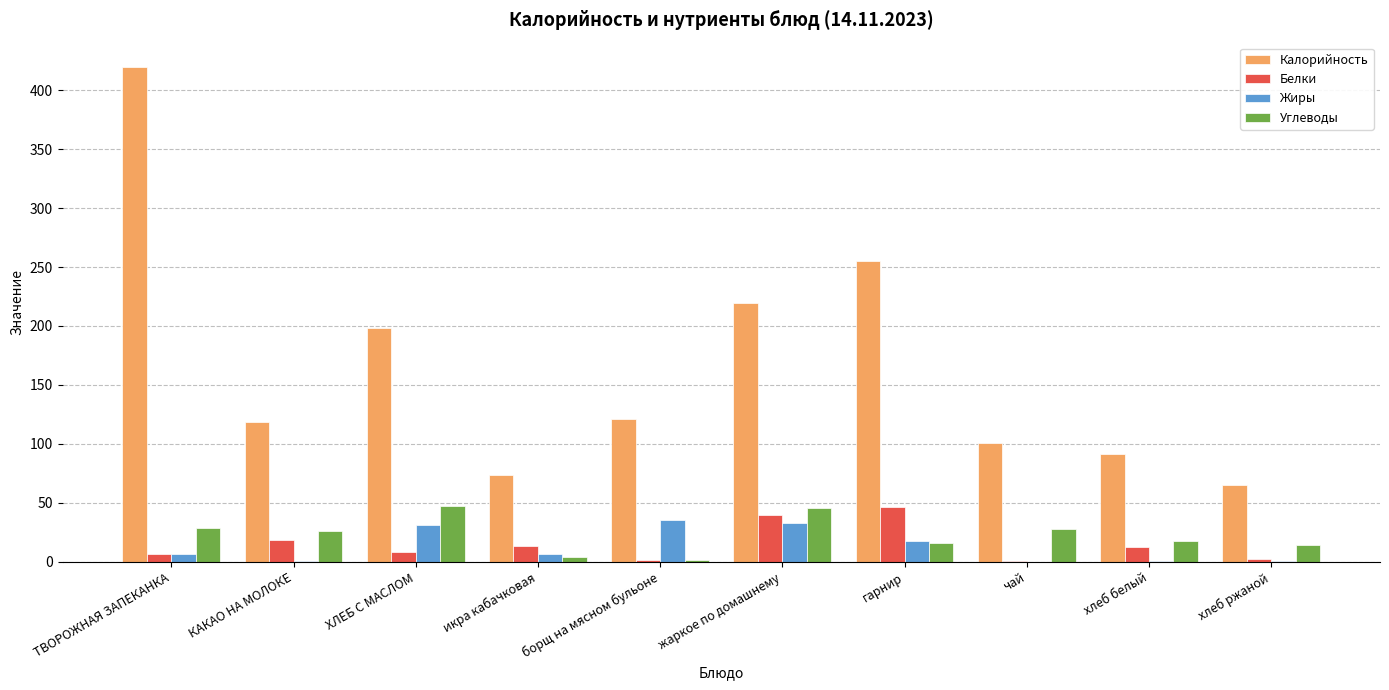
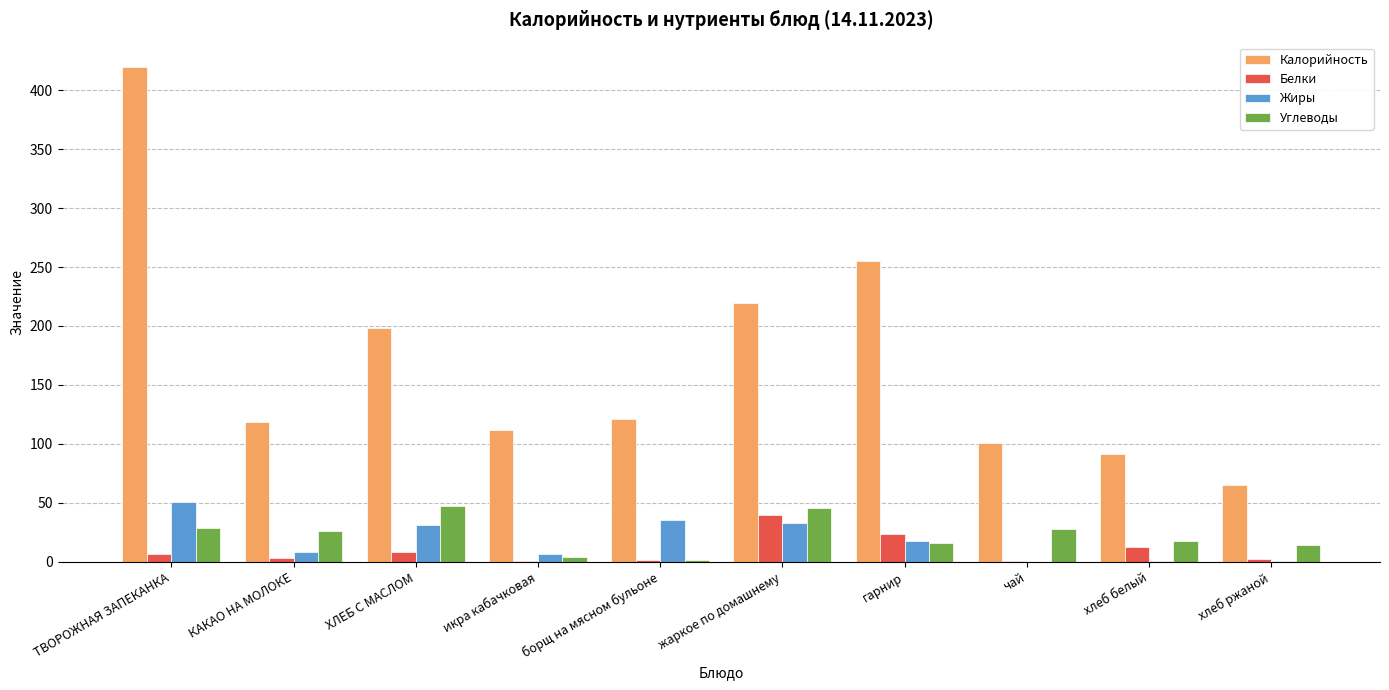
Жиры, ТВОРОЖНАЯ ЗАПЕКАНКА: 6 -> 50
Белки, КАКАО НА МОЛОКЕ: 18 -> 3
Жиры, КАКАО НА МОЛОКЕ: 1 -> 8
Калорийность, икра кабачковая: 74 -> 111
Белки, икра кабачковая: 14 -> 1
Белки, гарнир: 46 -> 24
